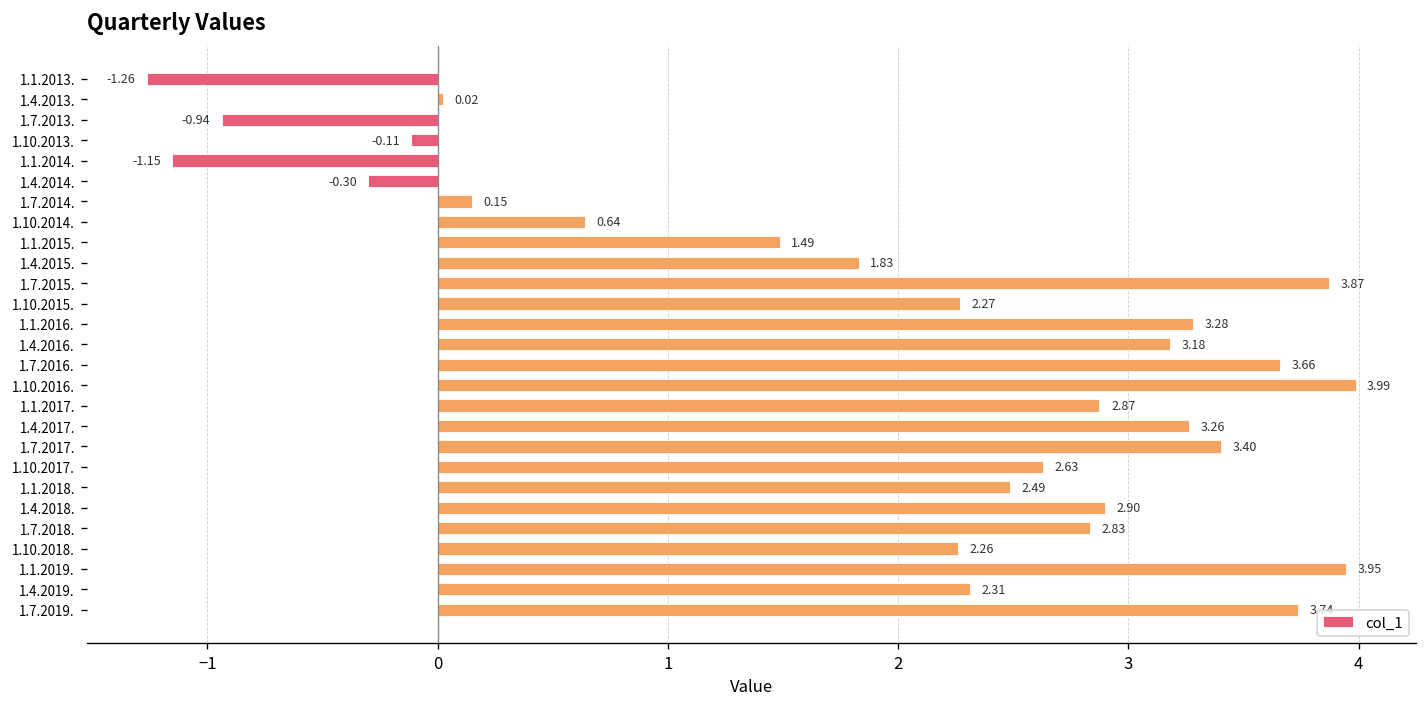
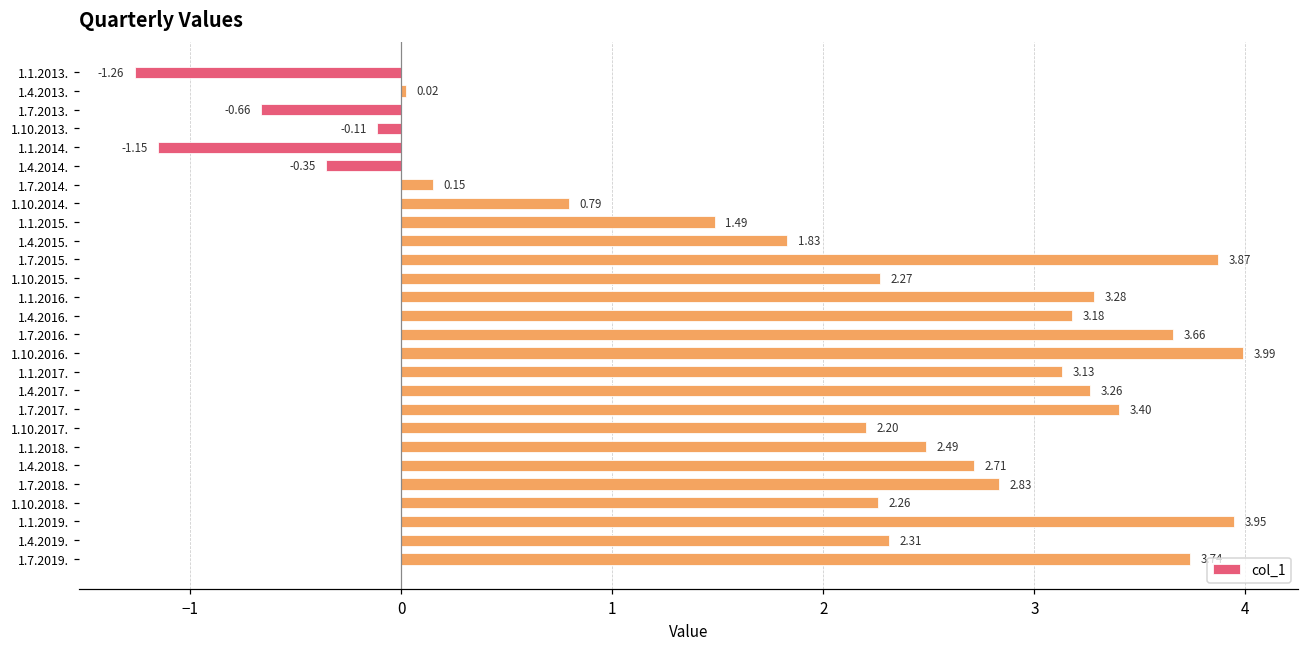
1.7.2013.: -0.94 -> -0.66
1.4.2014.: -0.30 -> -0.35
1.10.2014.: 0.64 -> 0.79
1.1.2017.: 2.87 -> 3.13
1.10.2017.: 2.63 -> 2.20
1.4.2018.: 2.90 -> 2.71
